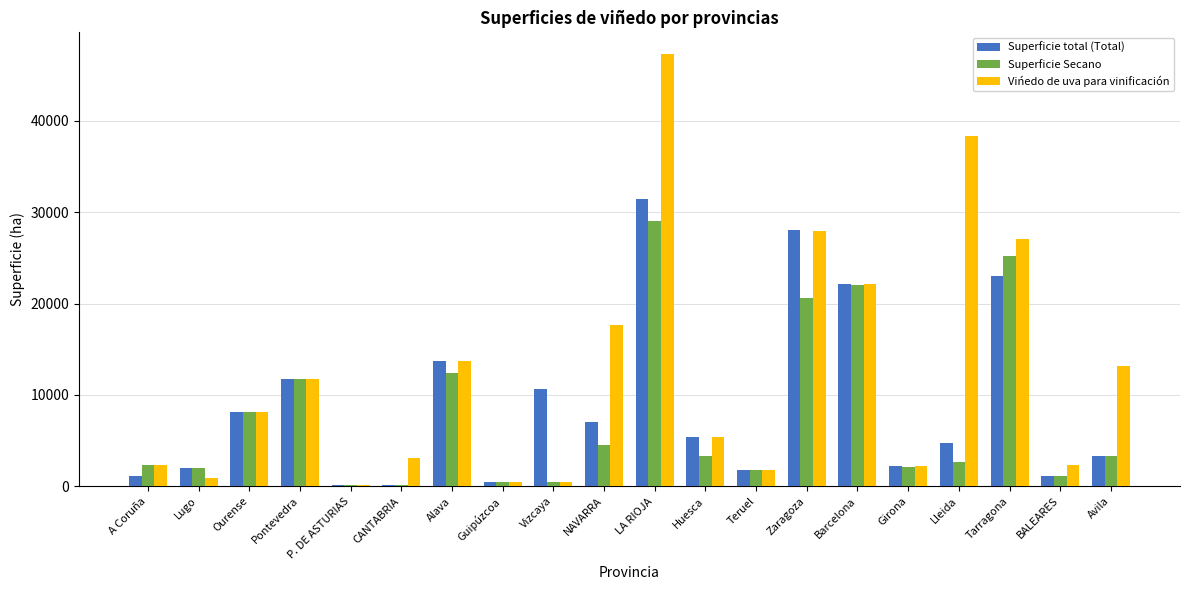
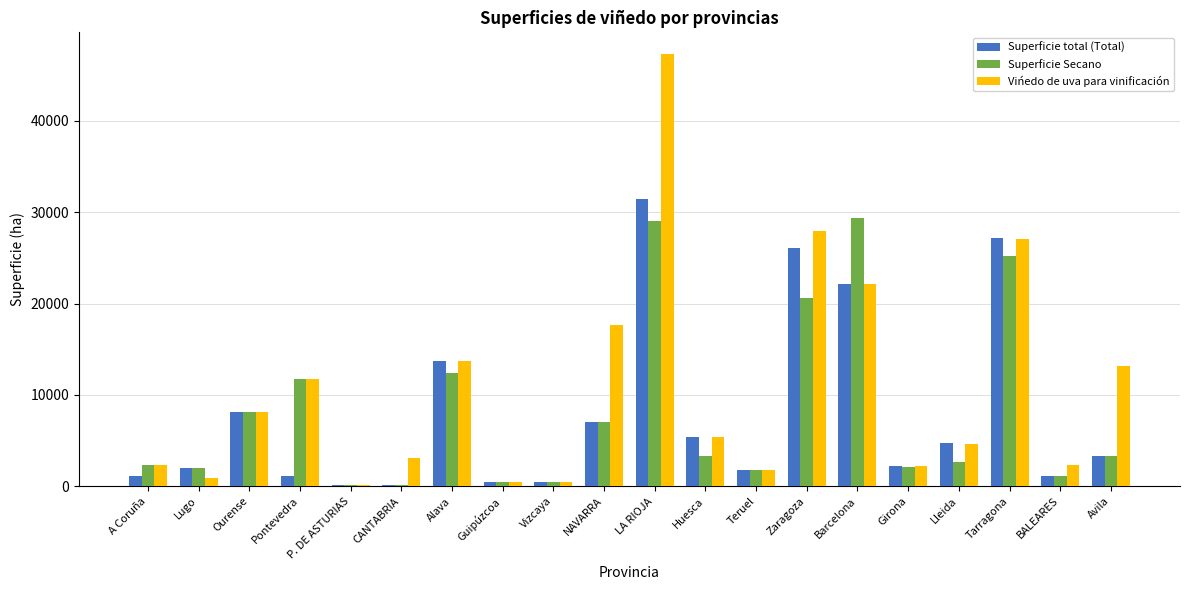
Superficie total (Total), Pontevedra: 12000 -> 1000
Superficie total (Total), Vizcaya: 11000 -> 0
Superficie Secano, NAVARRA: 5000 -> 7000
Superficie total (Total), Zaragoza: 28000 -> 26000
Superficie Secano, Barcelona: 22000 -> 29000
Vińedo de uva para vinificación, Lleida: 38000 -> 5000
Superficie total (Total), Tarragona: 23000 -> 27000
